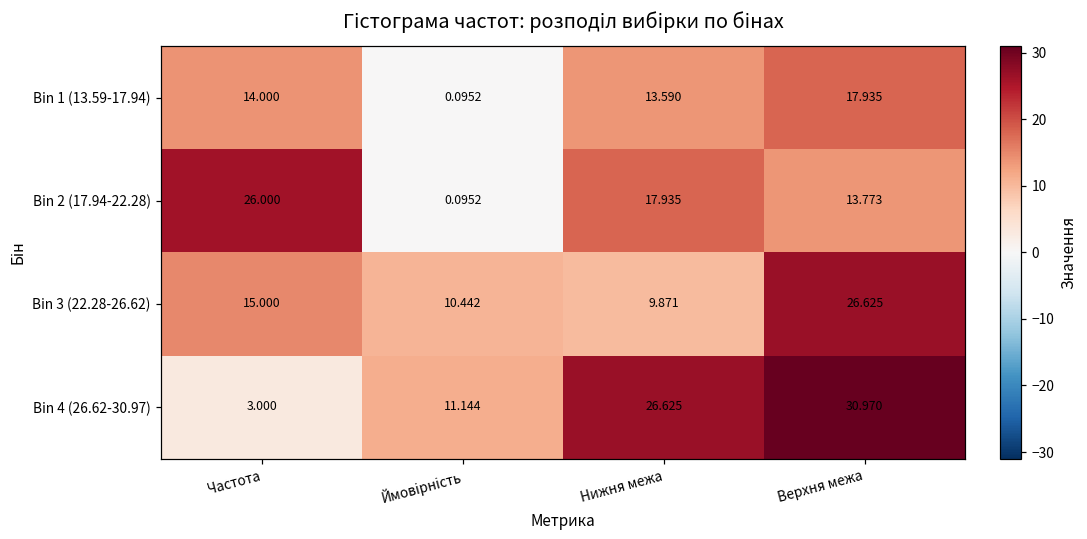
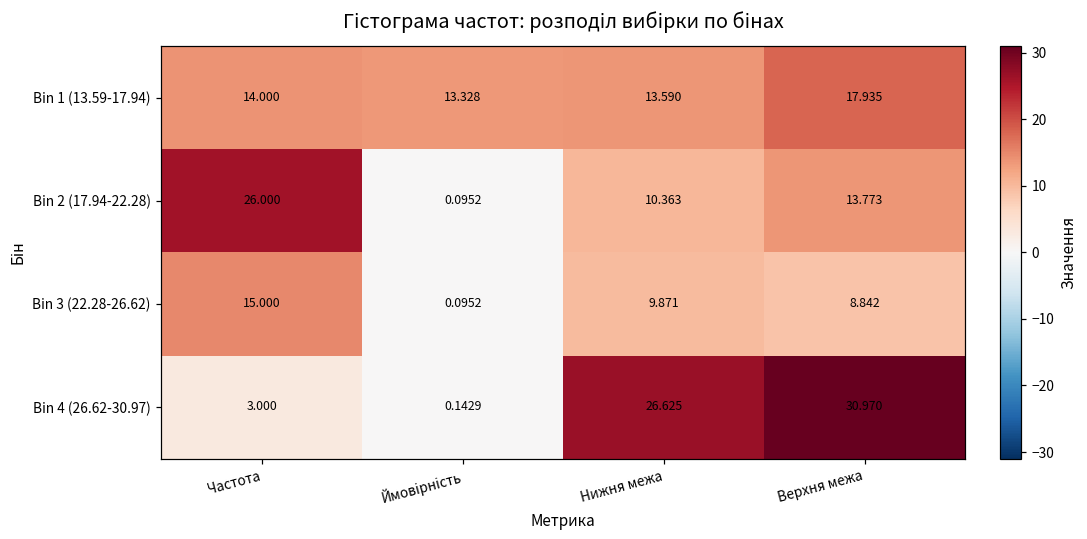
Bin 1 (13.59-17.94), Ймовірність: 0.0952 -> 13.328
Bin 2 (17.94-22.28), Нижня межа: 17.935 -> 10.363
Bin 3 (22.28-26.62), Ймовірність: 10.442 -> 0.0952
Bin 3 (22.28-26.62), Верхня межа: 26.625 -> 8.842
Bin 4 (26.62-30.97), Ймовірність: 11.144 -> 0.1429
